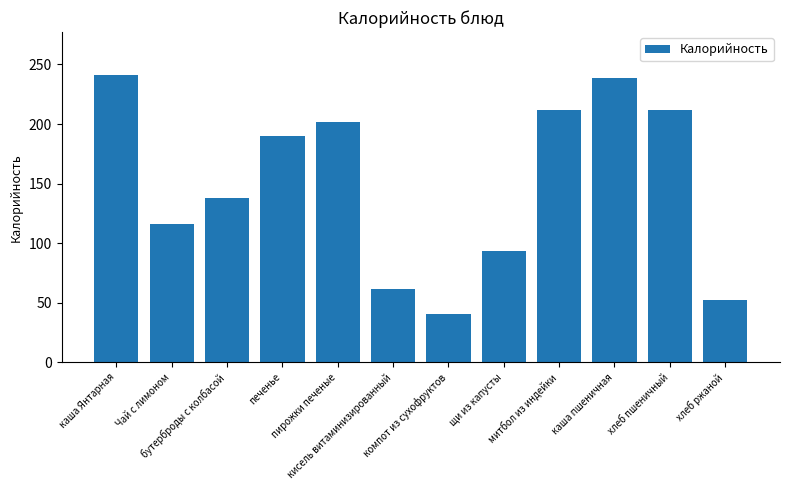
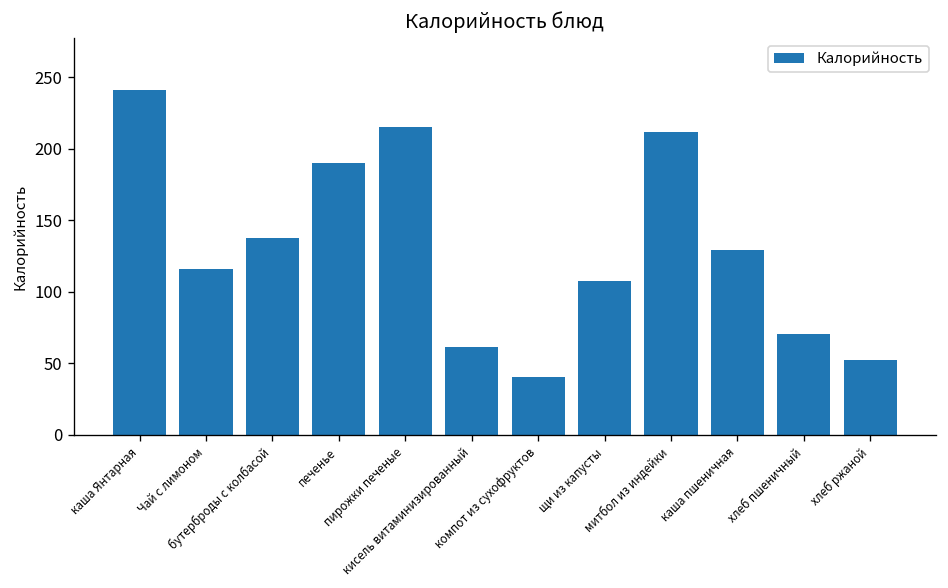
пирожки печеные: 202 -> 215
щи из капусты: 93 -> 107
каша пшеничная: 239 -> 129
хлеб пшеничный: 212 -> 71
